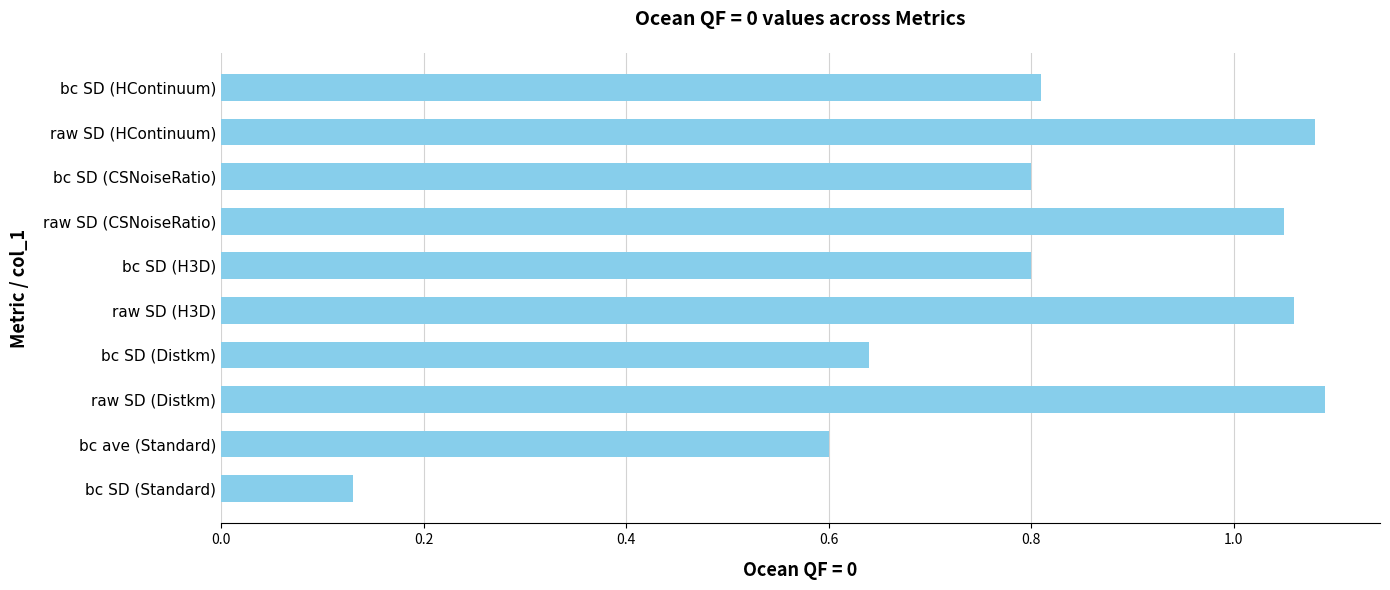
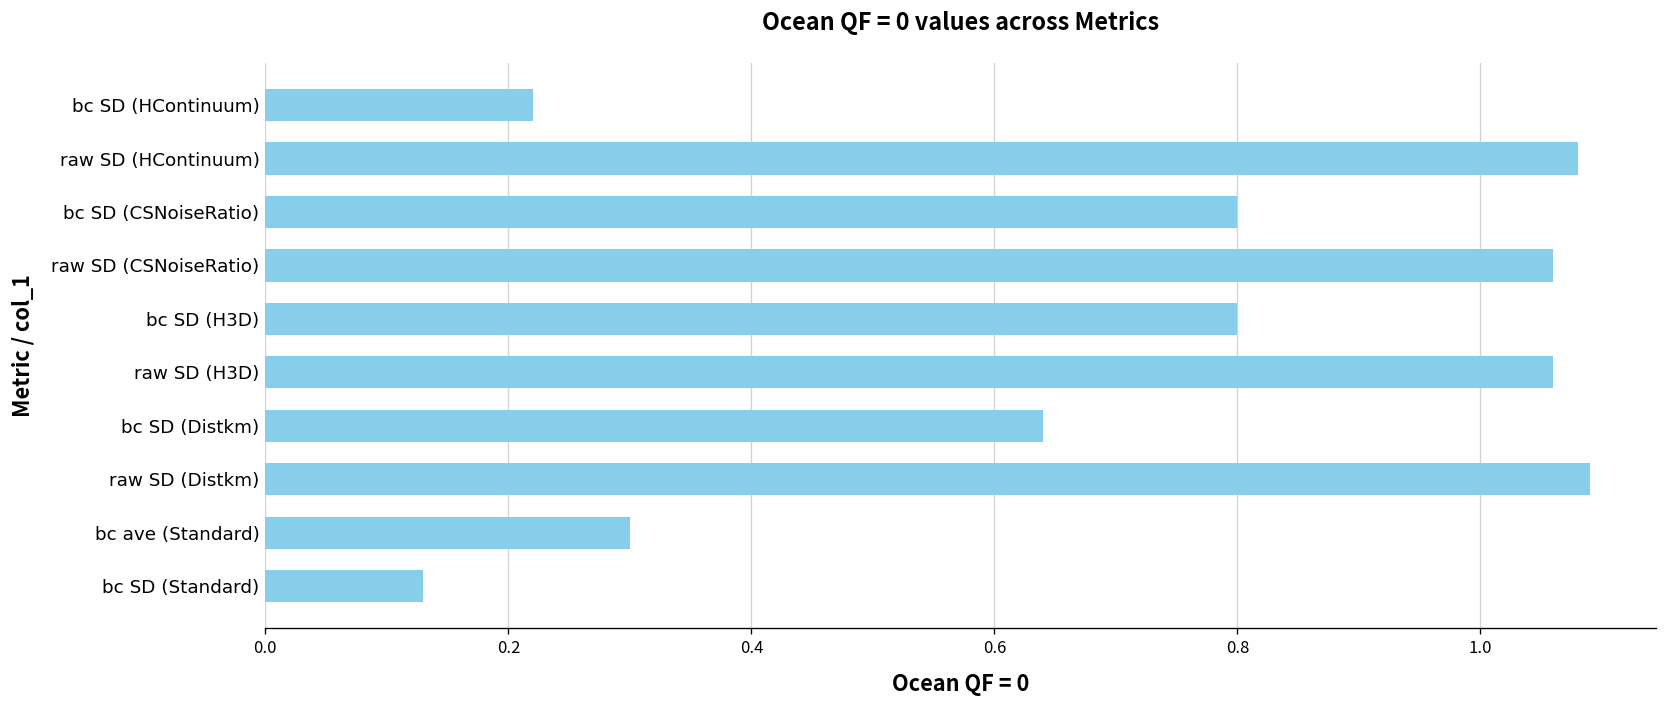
bc SD (HContinuum): 0.81 -> 0.22
raw SD (CSNoiseRatio): 1.05 -> 1.06
bc ave (Standard): 0.6 -> 0.3
